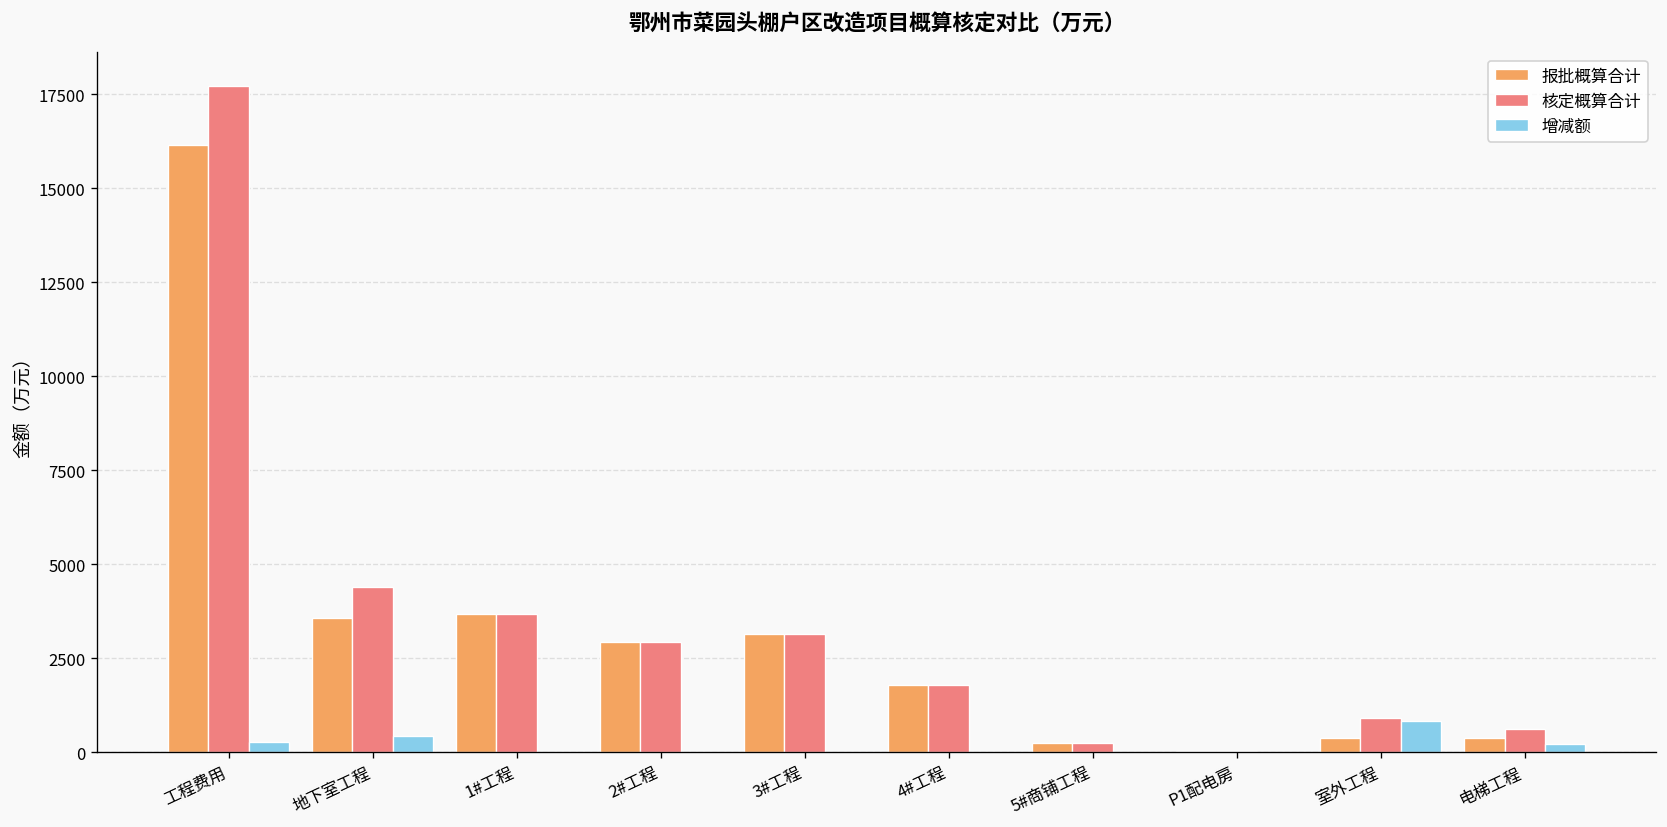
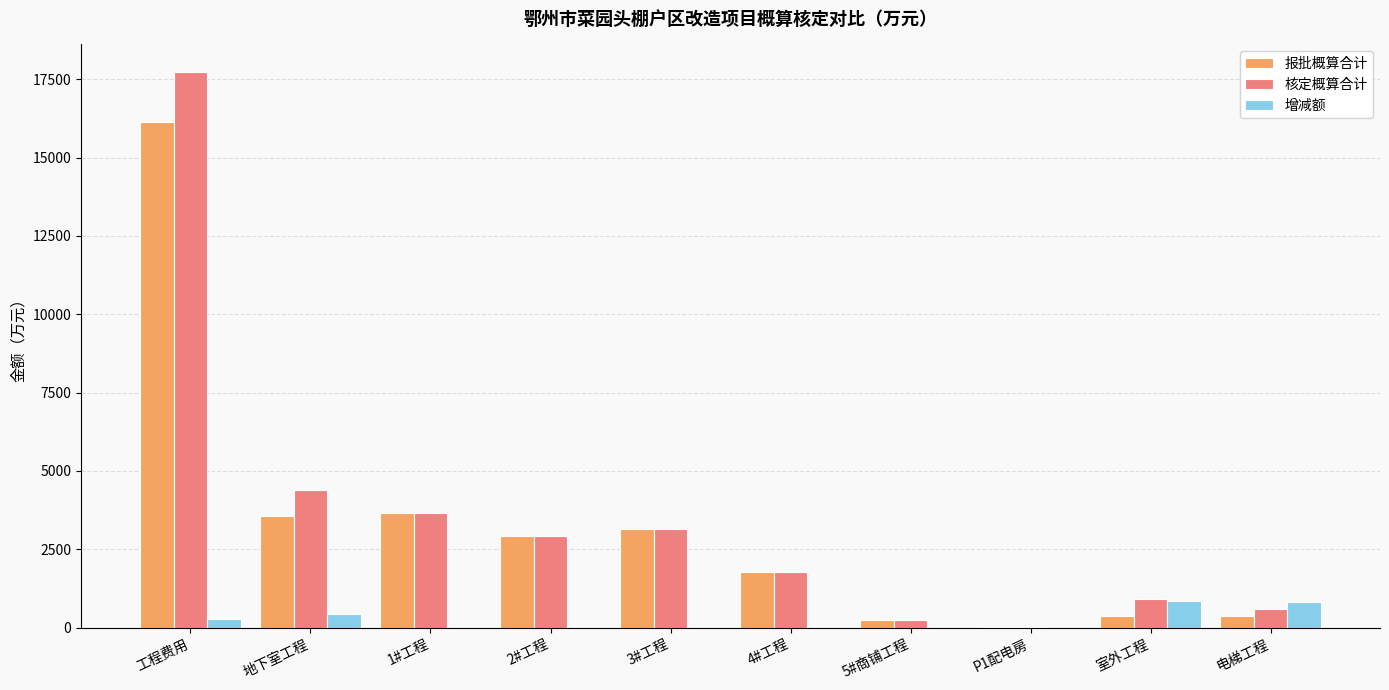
增减额, 电梯工程: 200 -> 800
